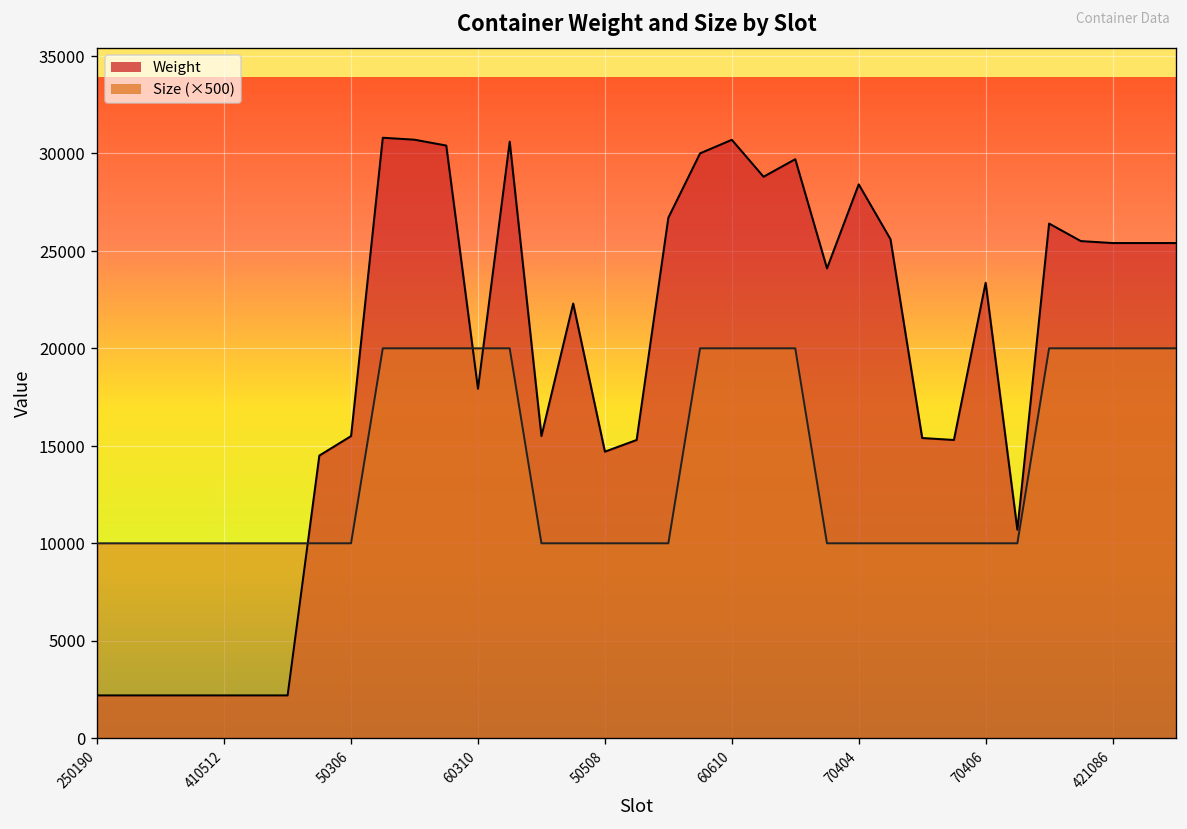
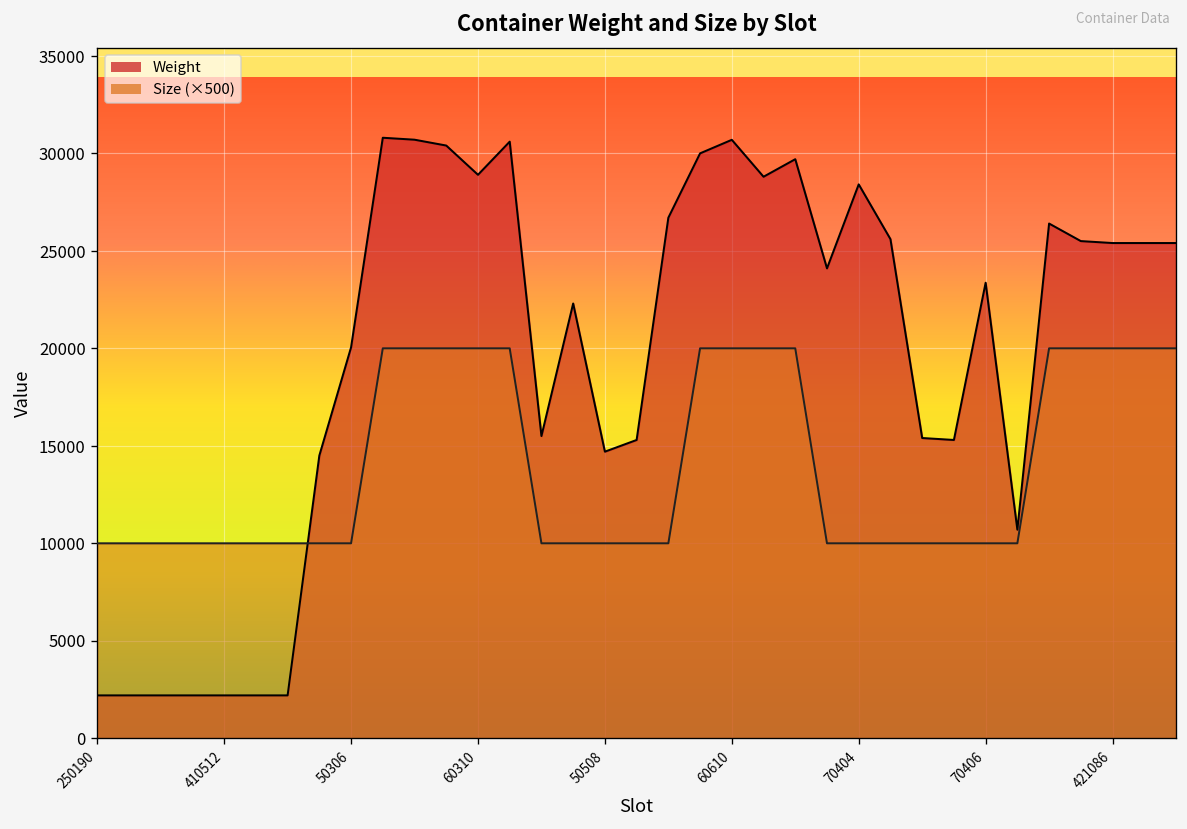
Weight, 50306: 15500 -> 20100
Weight, 60310: 17900 -> 28900
